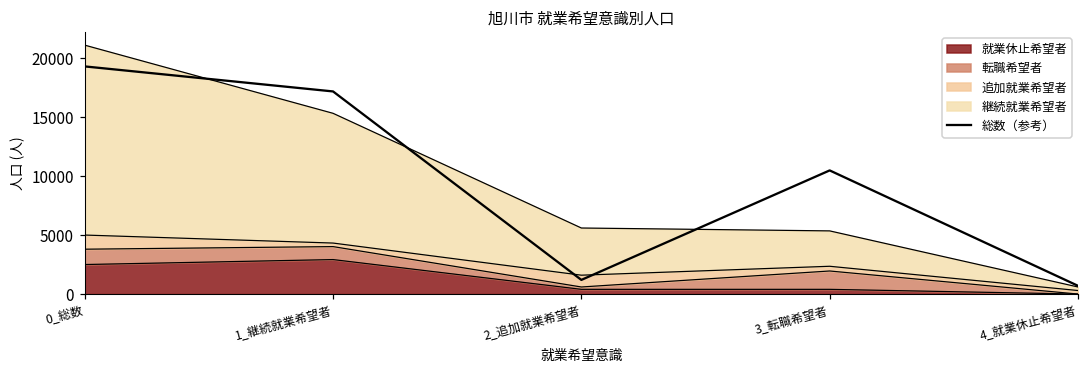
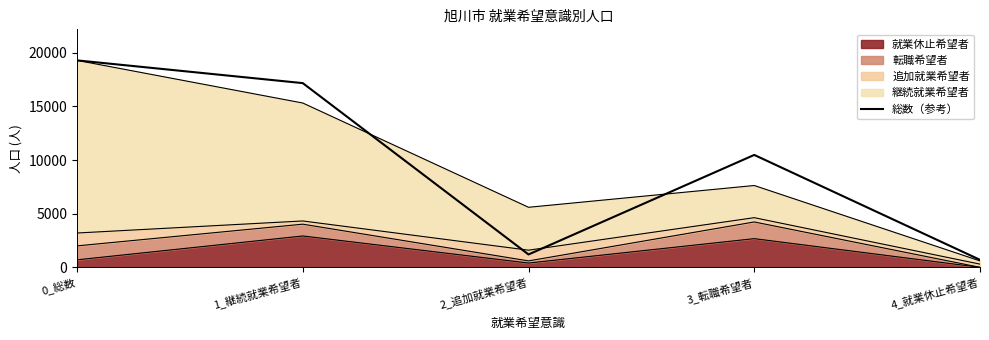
就業休止希望者, 0_総数: 2500 -> 700
就業休止希望者, 3_転職希望者: 400 -> 2700
